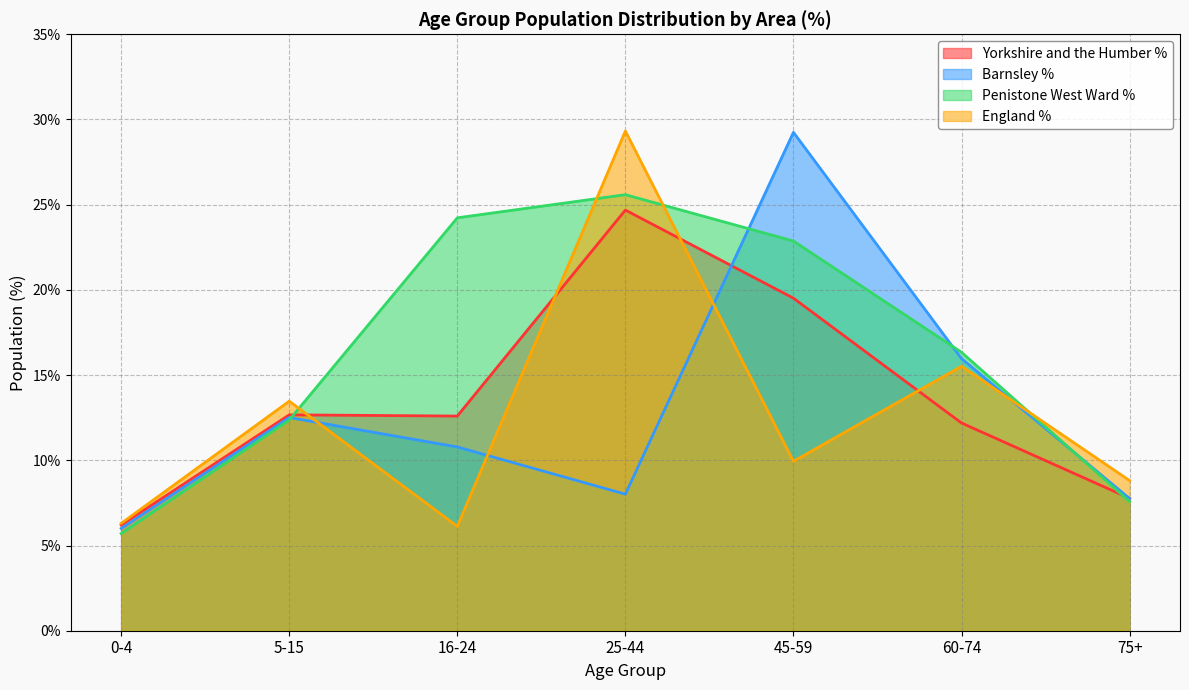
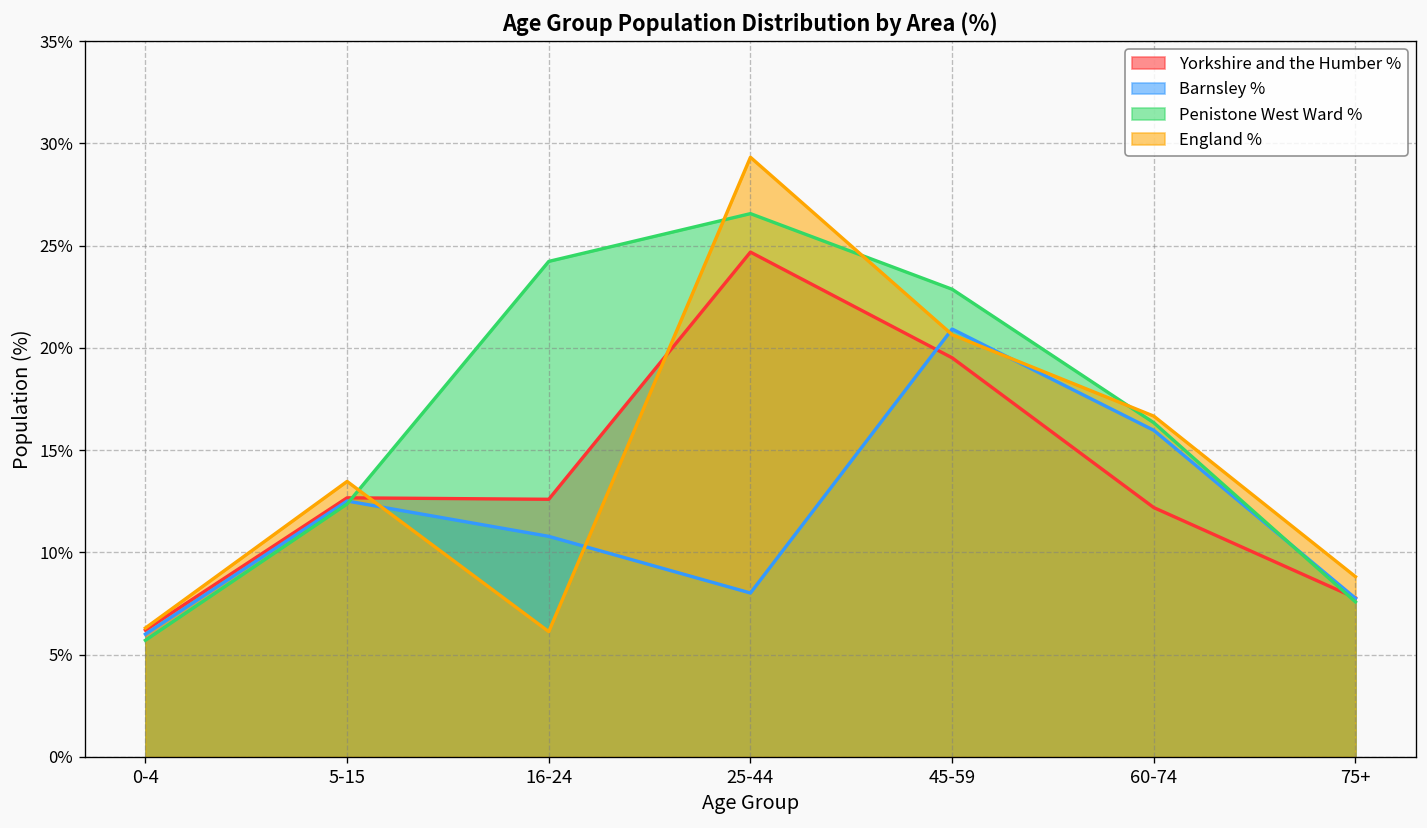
Penistone West Ward %, 25-44: 25.6% -> 26.6%
Barnsley %, 45-59: 29.2% -> 20.9%
England %, 45-59: 9.9% -> 20.6%
England %, 60-74: 15.5% -> 16.7%
